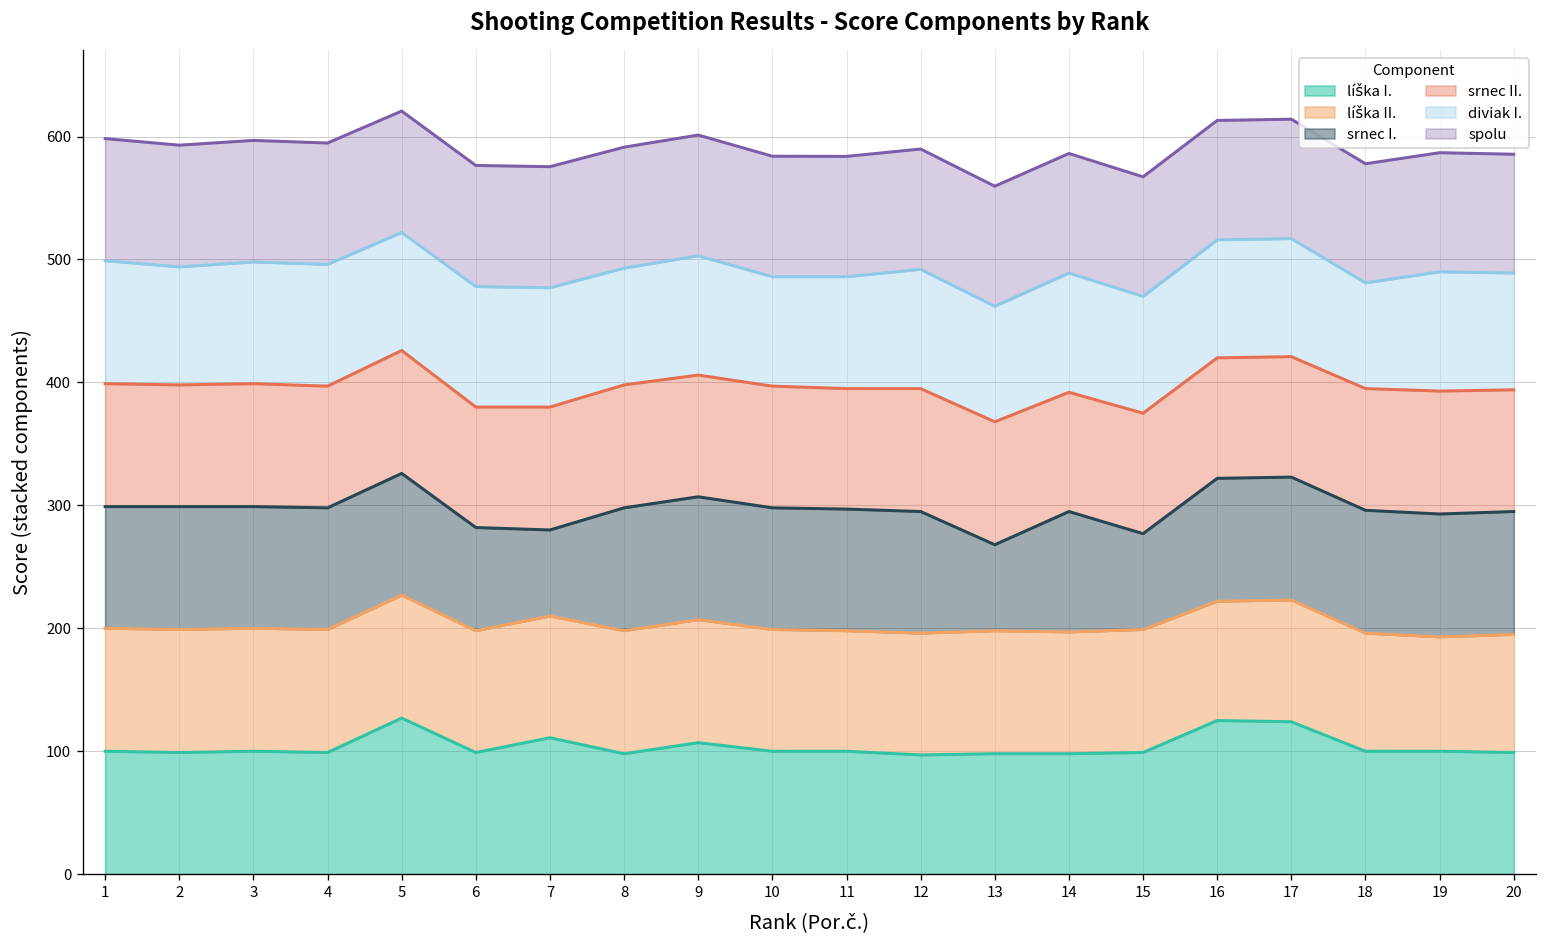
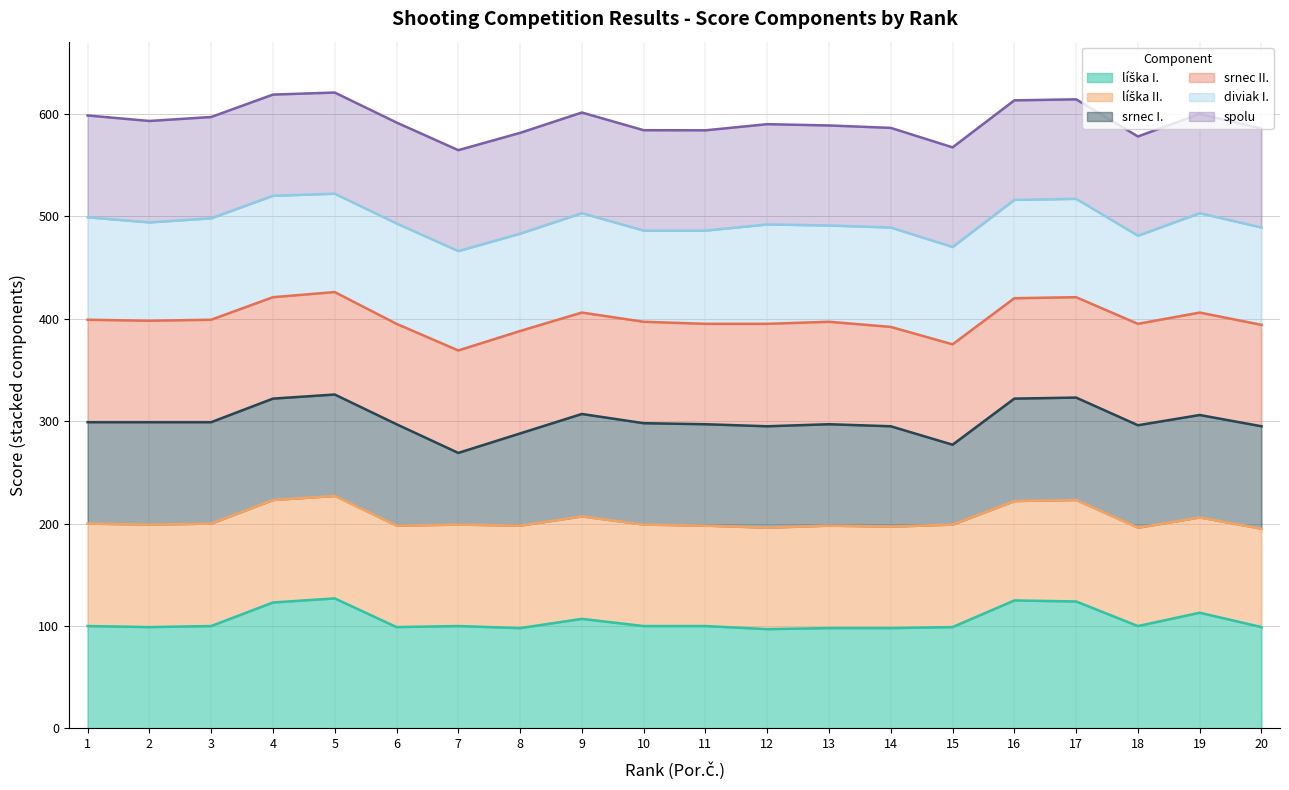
líška I., 4: 99 -> 123
srnec I., 6: 84 -> 99
líška I., 7: 111 -> 100
srnec I., 8: 100 -> 90
srnec I., 13: 70 -> 99
líška I., 19: 100 -> 113
